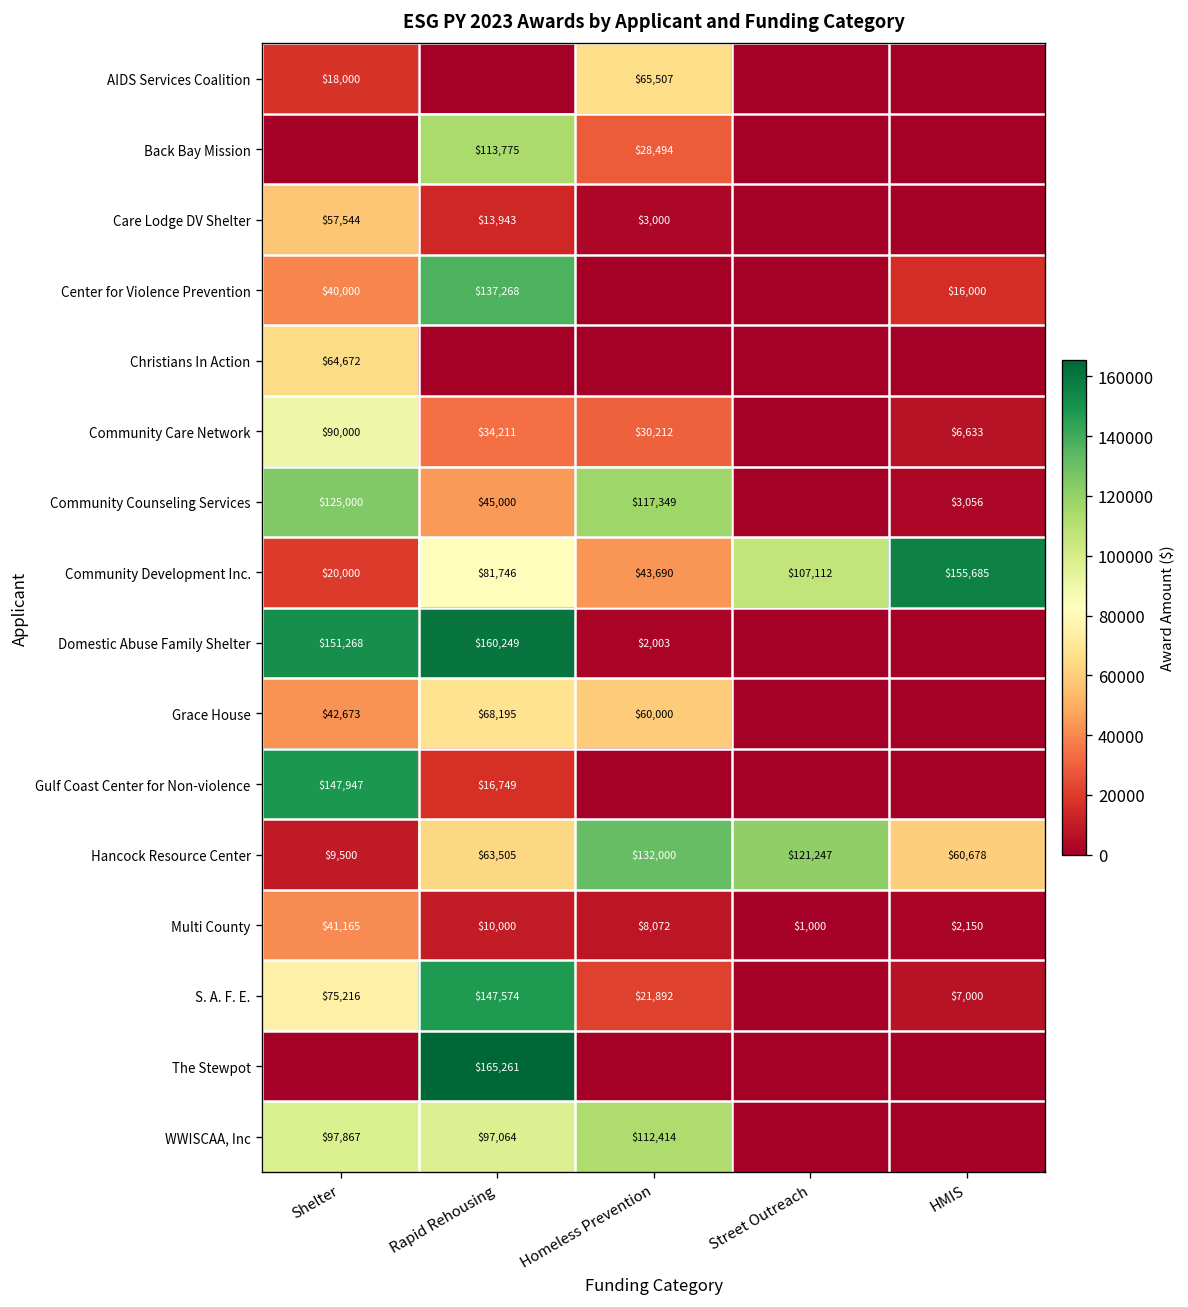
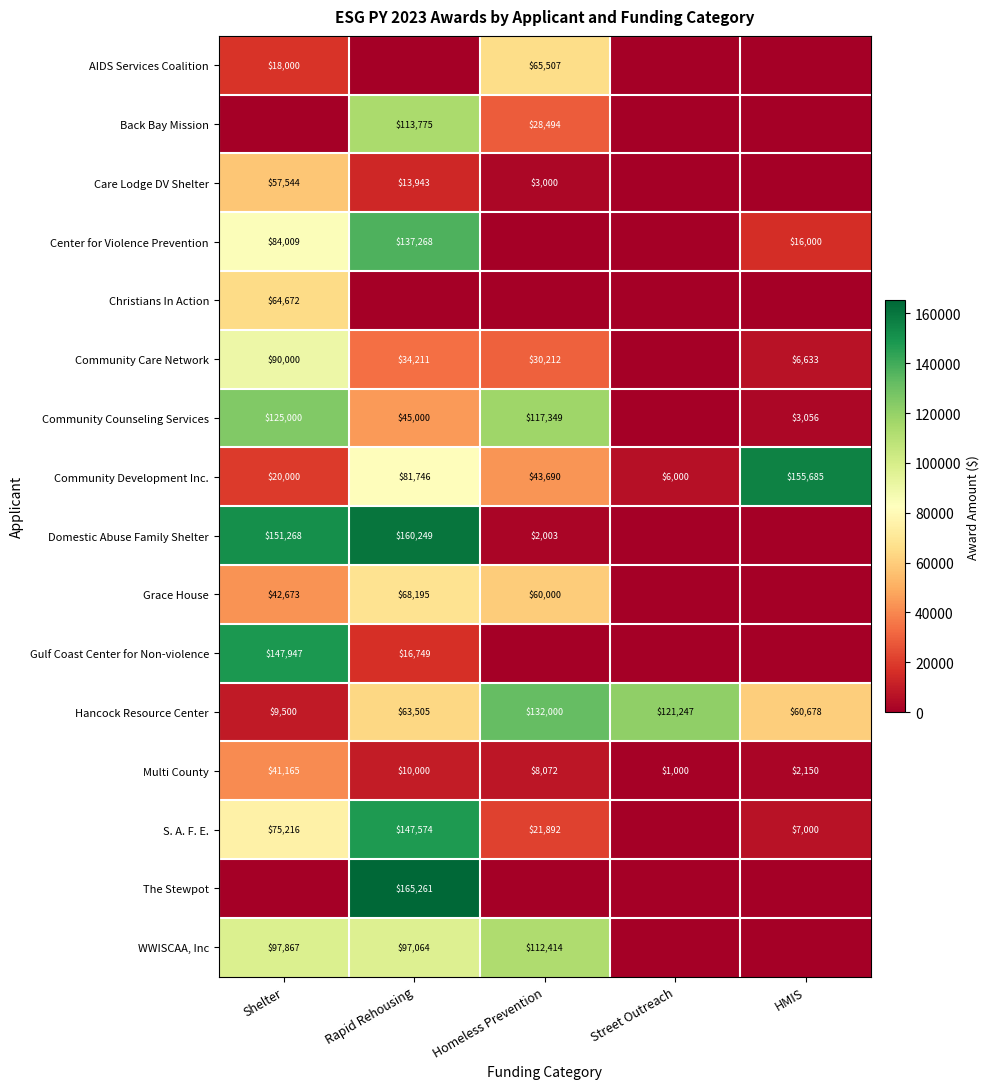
Center for Violence Prevention, Shelter: $40,000 -> $84,009
Community Development Inc., Street Outreach: $107,112 -> $6,000
